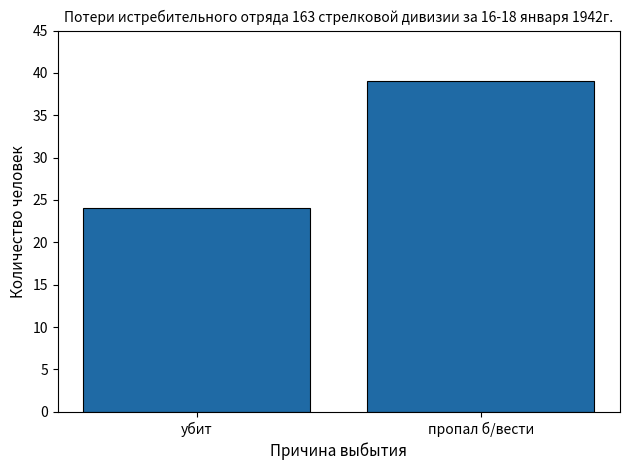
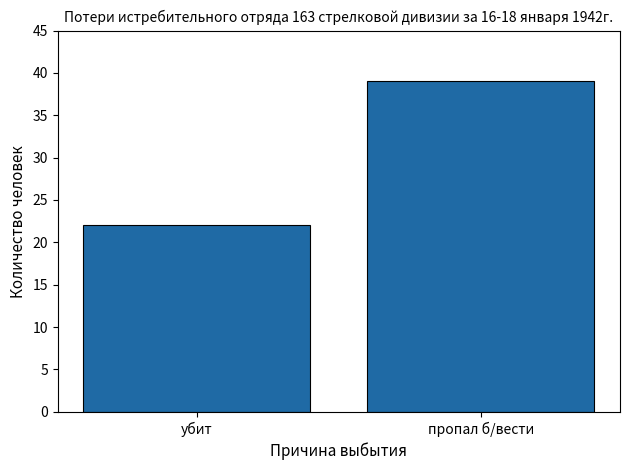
убит: 24 -> 22
